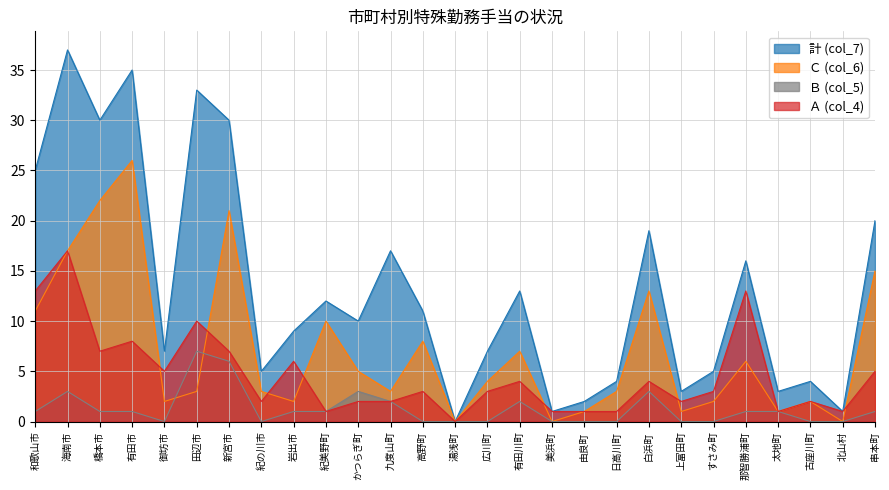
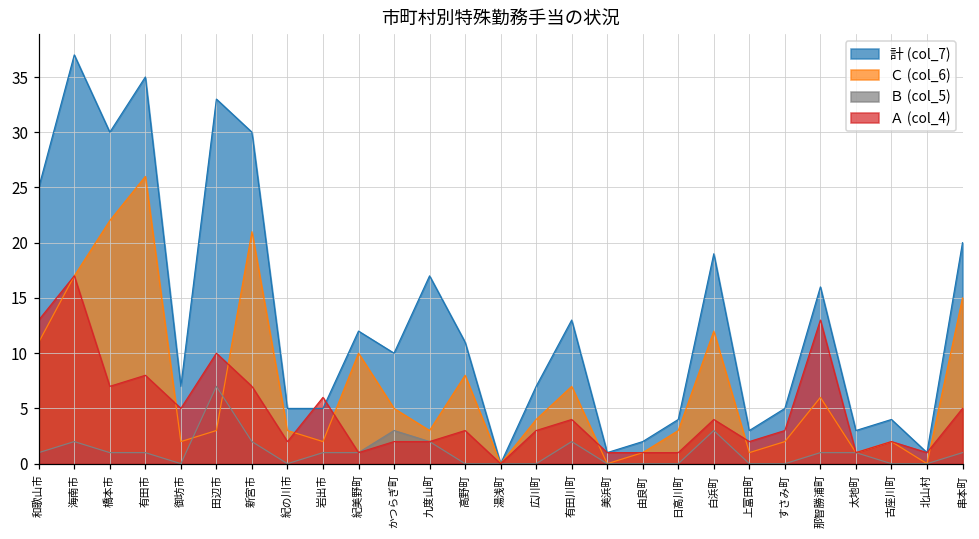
Ｂ (col_5), 海南市: 3 -> 2
Ｂ (col_5), 新宮市: 6 -> 2
計 (col_7), 岩出市: 9 -> 5
Ｃ (col_6), 白浜町: 13 -> 12
